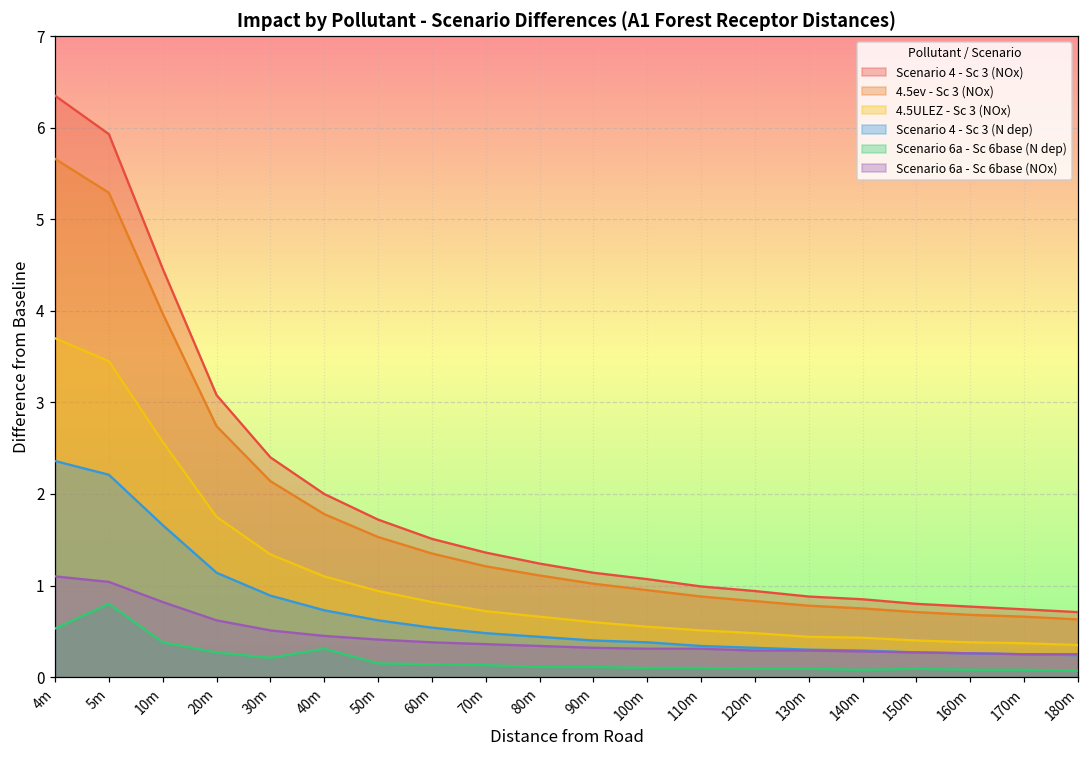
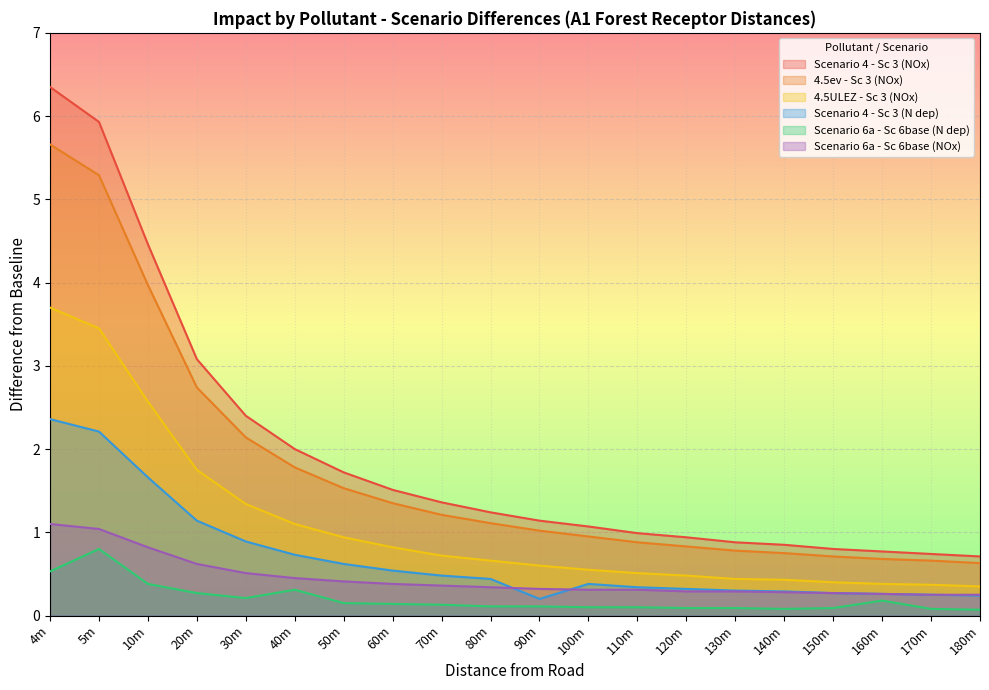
Scenario 4 - Sc 3 (N dep), 90m: 0.4 -> 0.2
Scenario 6a - Sc 6base (N dep), 160m: 0.1 -> 0.2
